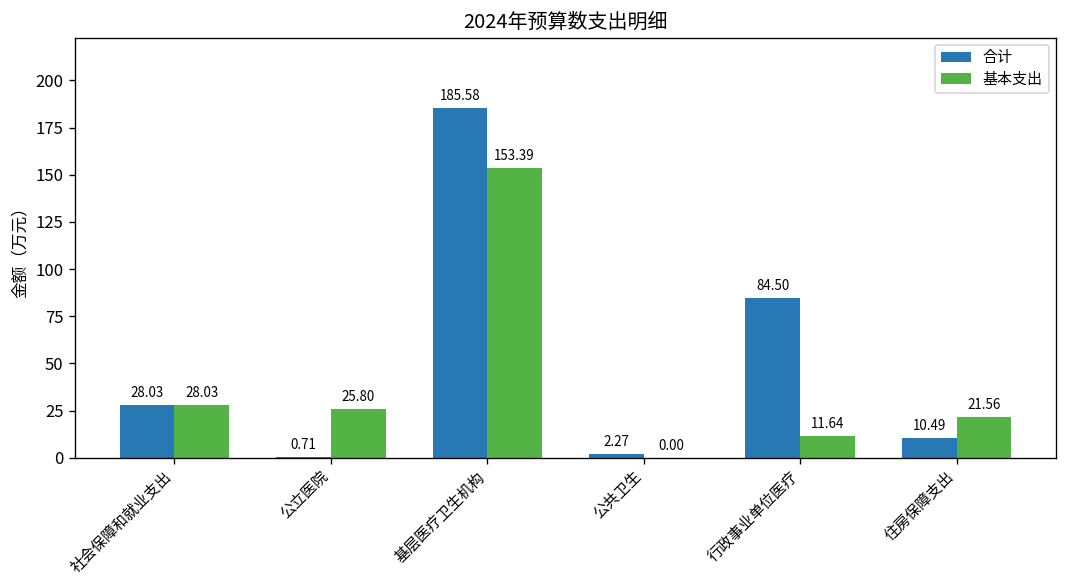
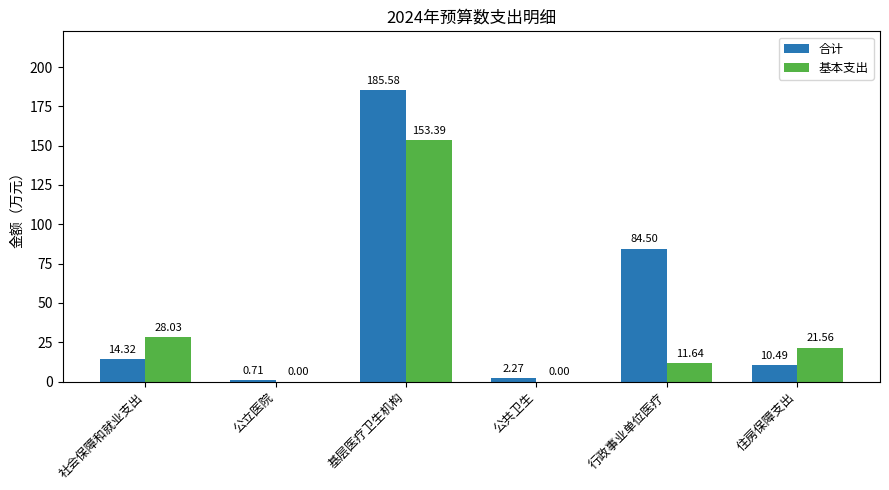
合计, 社会保障和就业支出: 28.03 -> 14.32
基本支出, 公立医院: 25.80 -> 0.00
